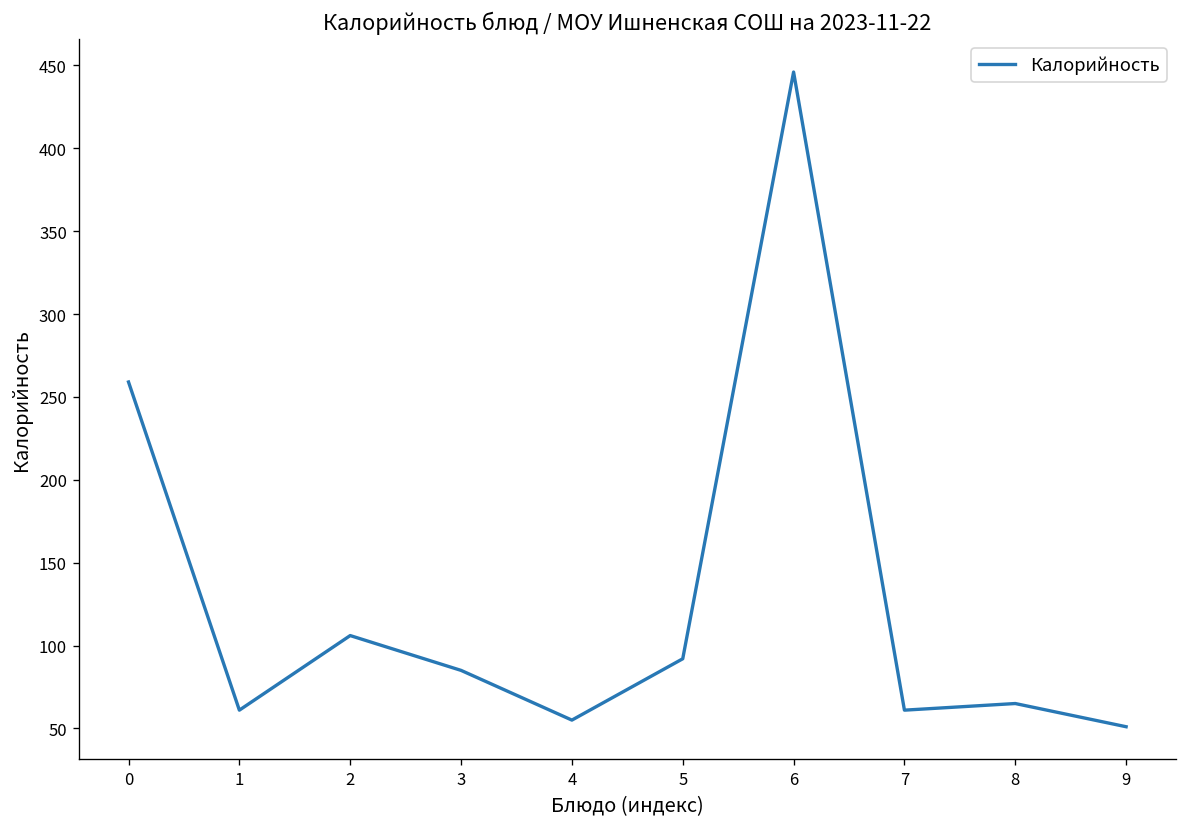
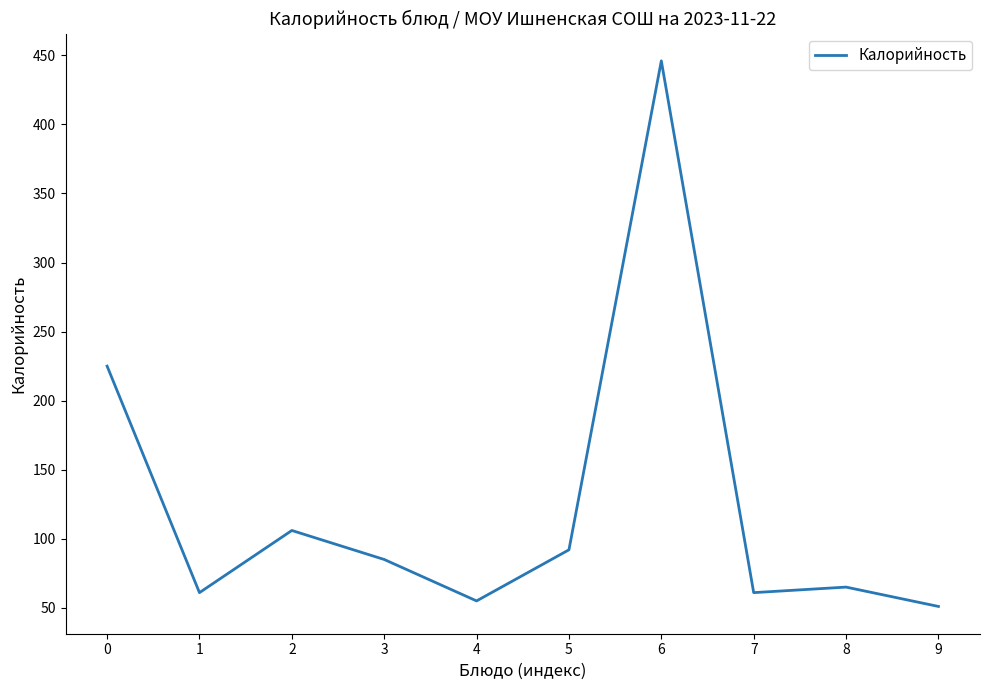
0: 259 -> 225
